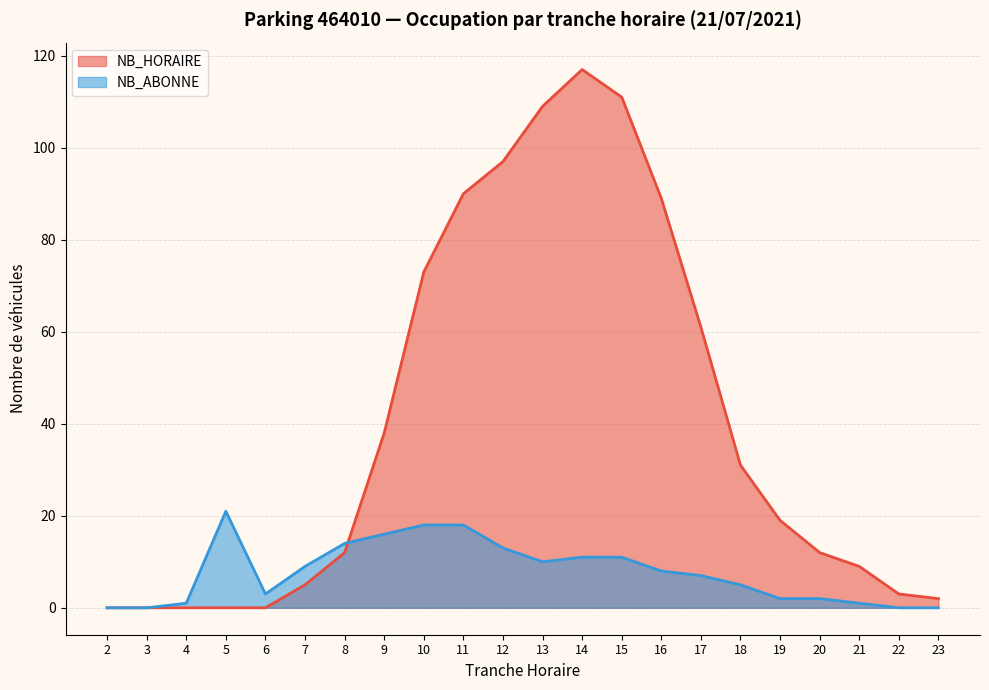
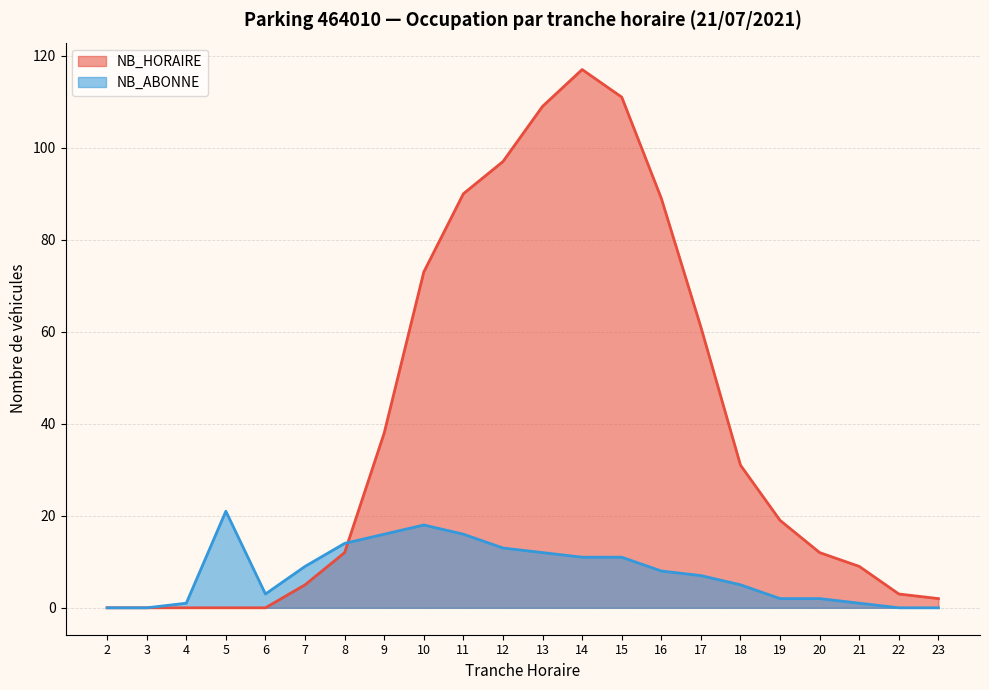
NB_ABONNE, 11: 18 -> 16
NB_ABONNE, 13: 10 -> 12
